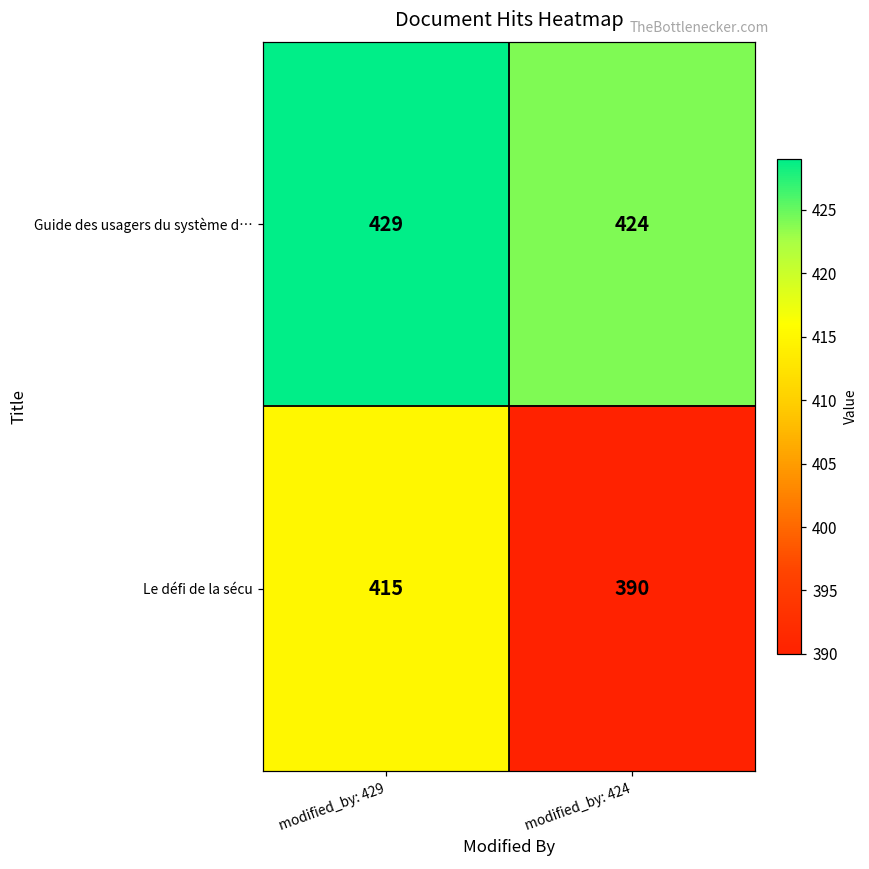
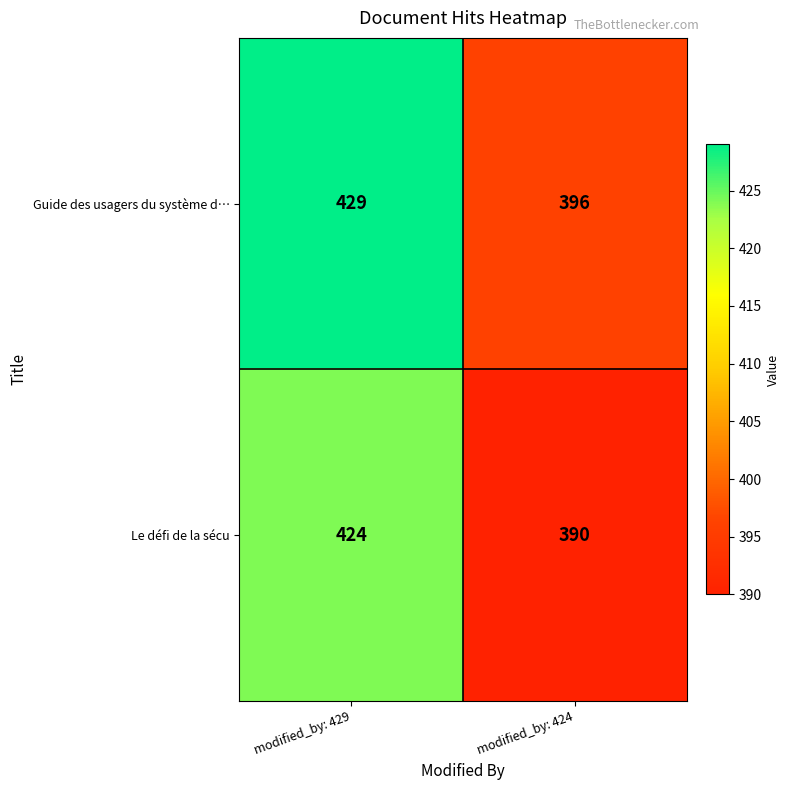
Guide des usagers du système d…, modified_by: 424: 424 -> 396
Le défi de la sécu, modified_by: 429: 415 -> 424
